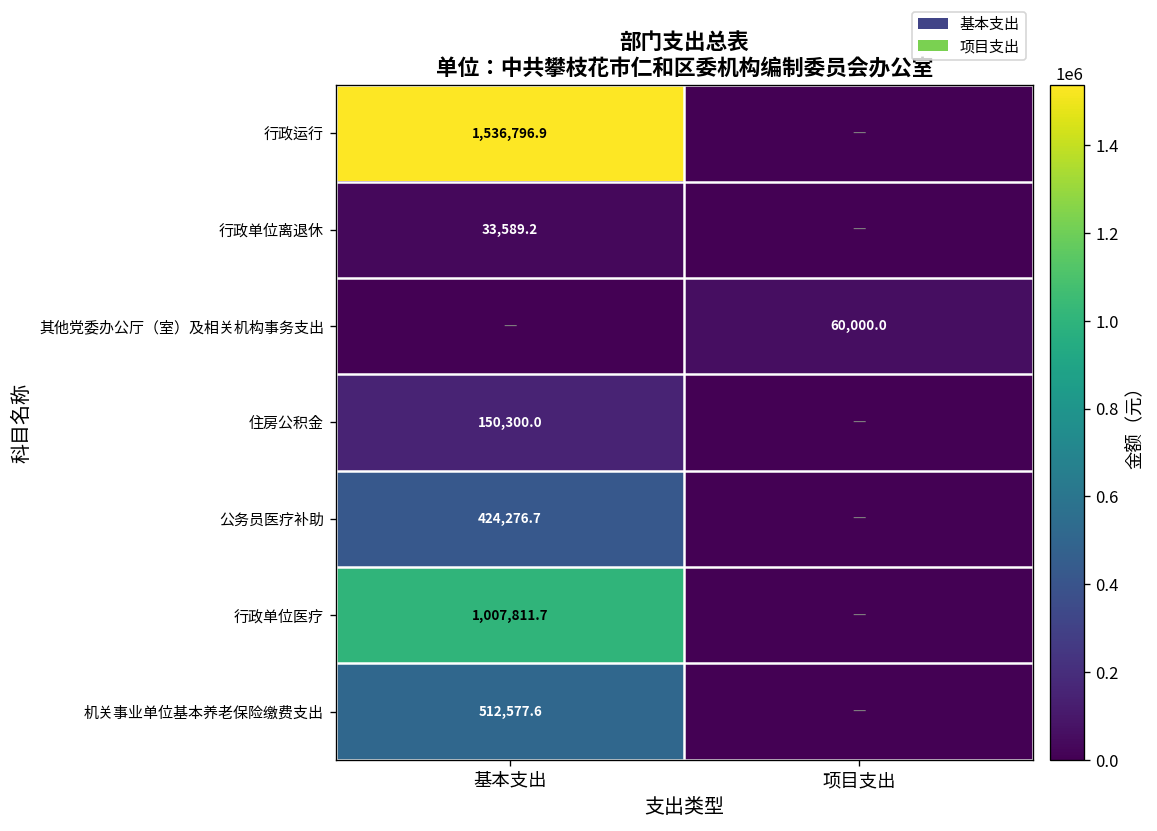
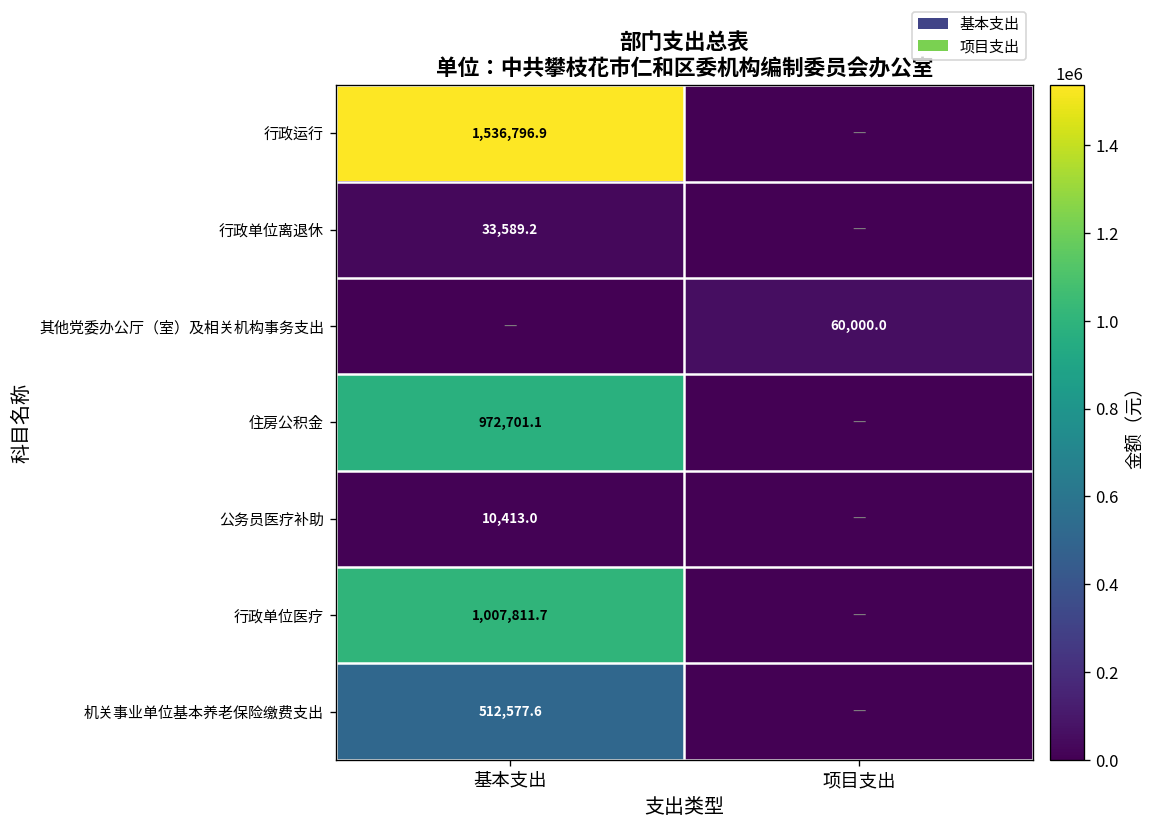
住房公积金, 基本支出: 150,300.0 -> 972,701.1
公务员医疗补助, 基本支出: 424,276.7 -> 10,413.0
